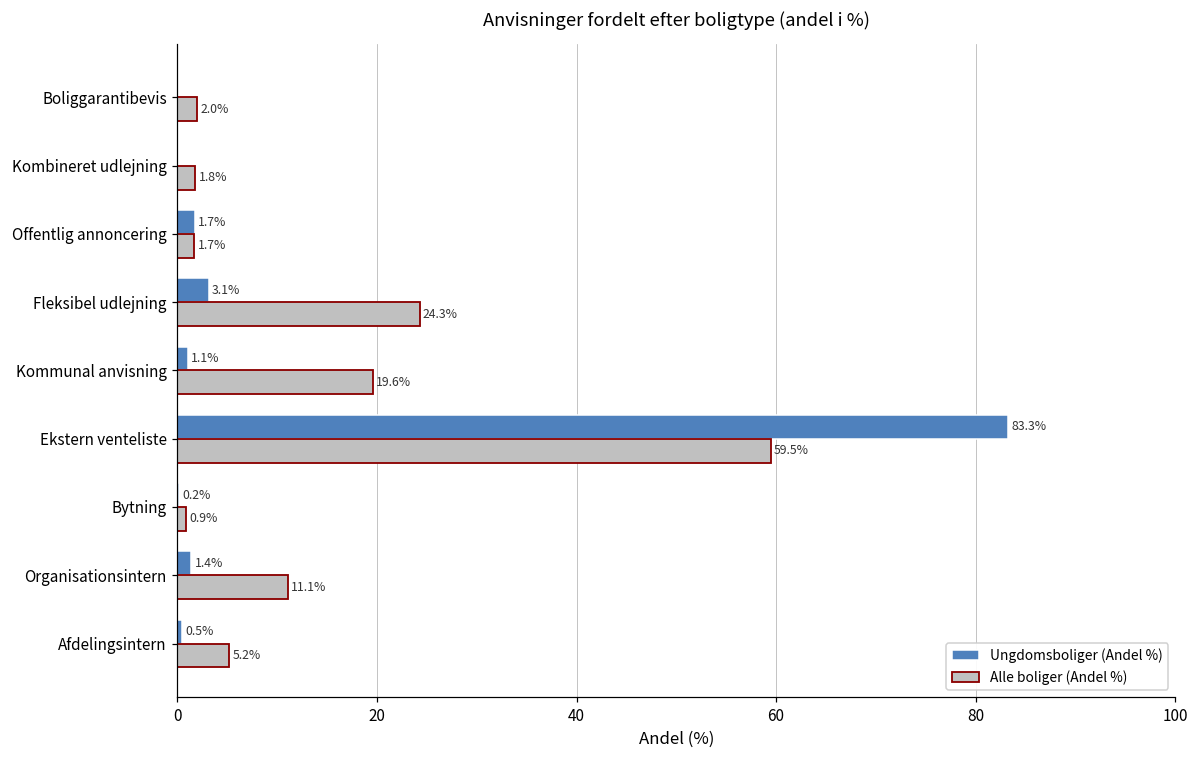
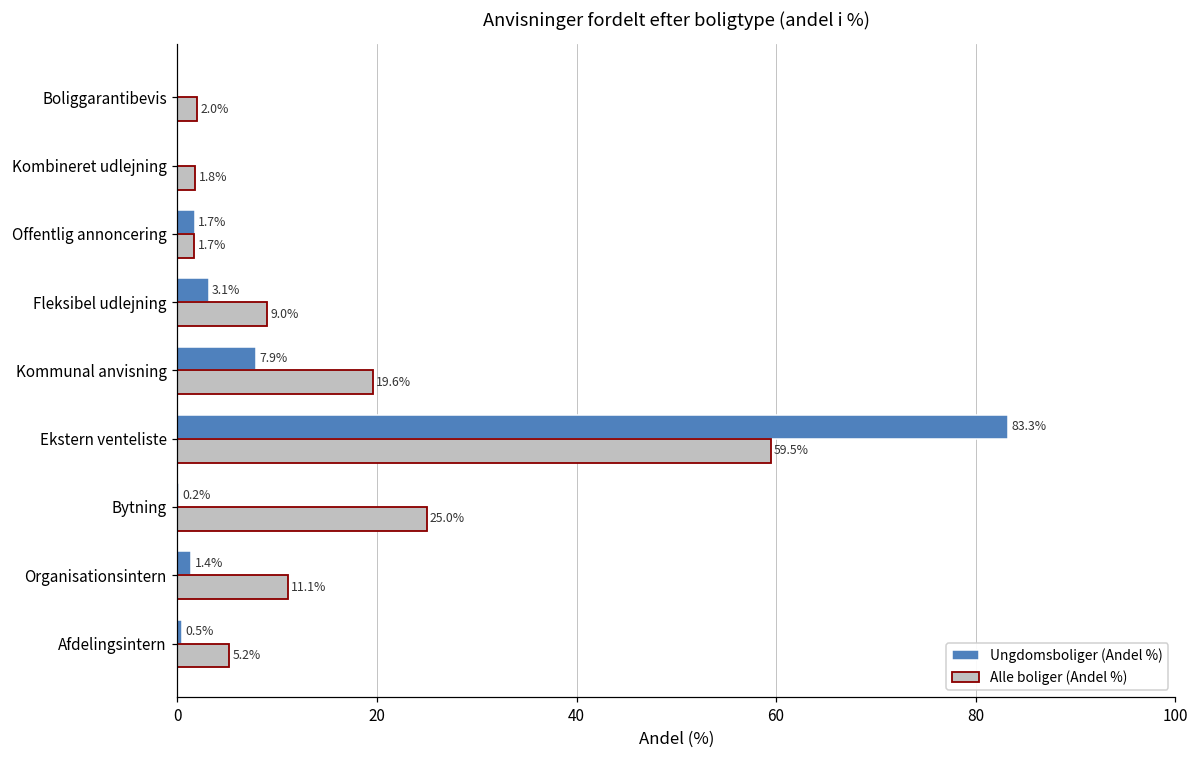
Alle boliger (Andel %), Fleksibel udlejning: 24.3% -> 9.0%
Ungdomsboliger (Andel %), Kommunal anvisning: 1.1% -> 7.9%
Alle boliger (Andel %), Bytning: 0.9% -> 25.0%
